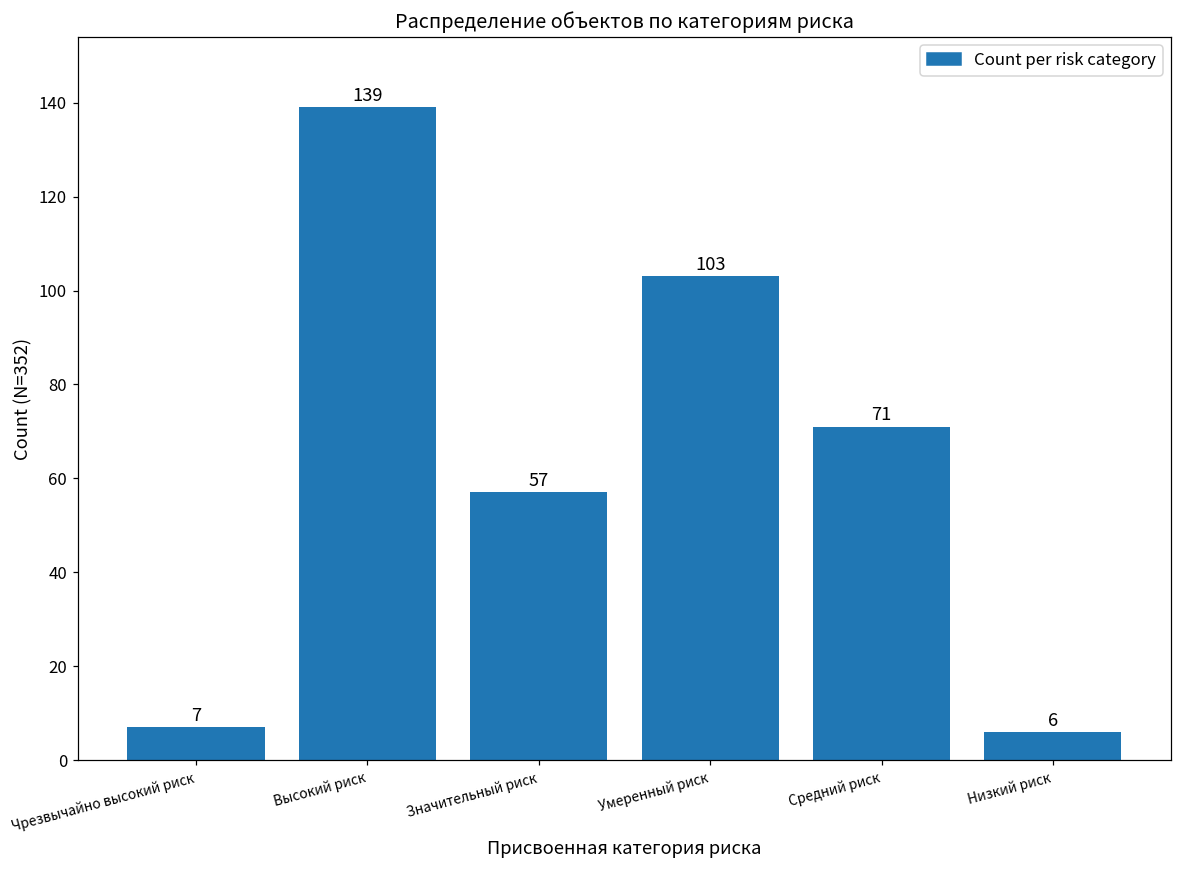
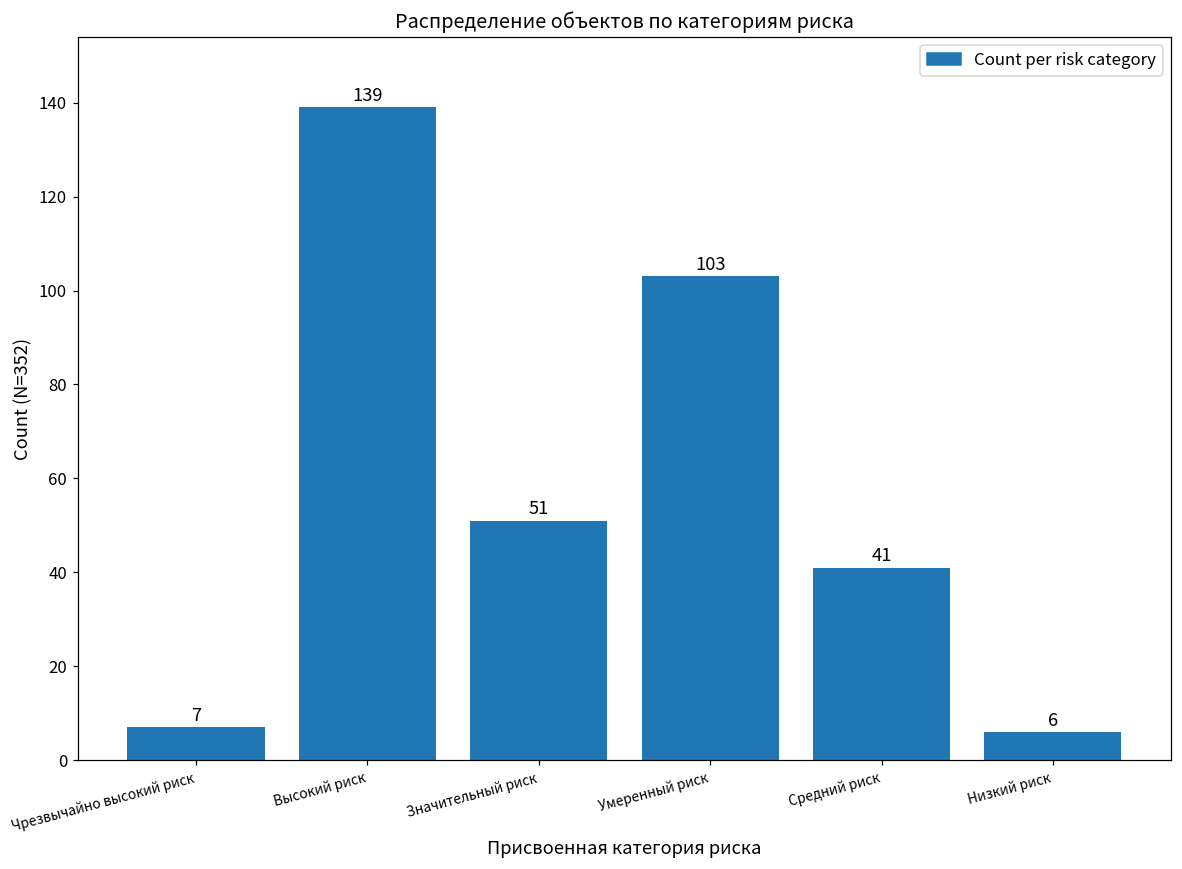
Значительный риск: 57 -> 51
Средний риск: 71 -> 41
